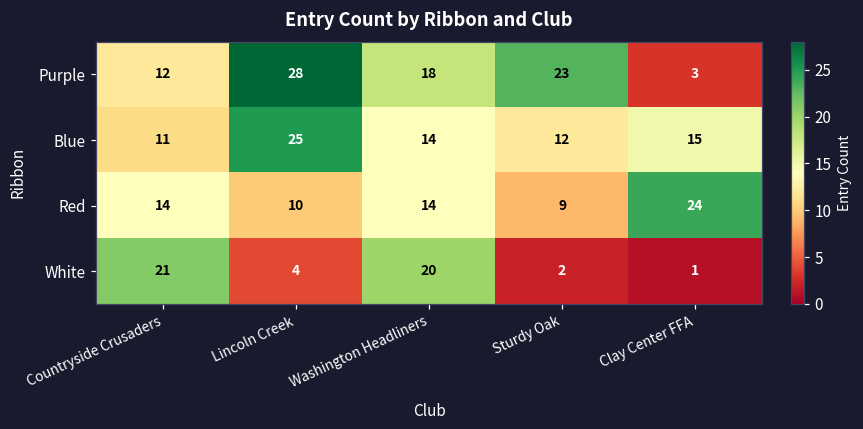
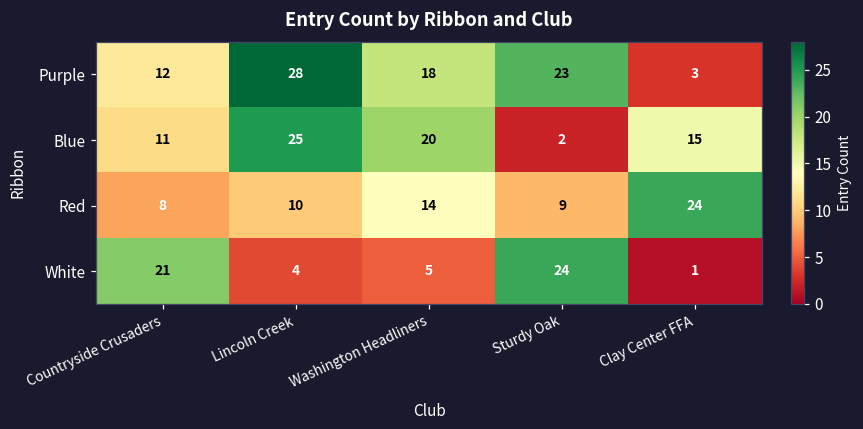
Blue, Washington Headliners: 14 -> 20
Blue, Sturdy Oak: 12 -> 2
Red, Countryside Crusaders: 14 -> 8
White, Washington Headliners: 20 -> 5
White, Sturdy Oak: 2 -> 24
